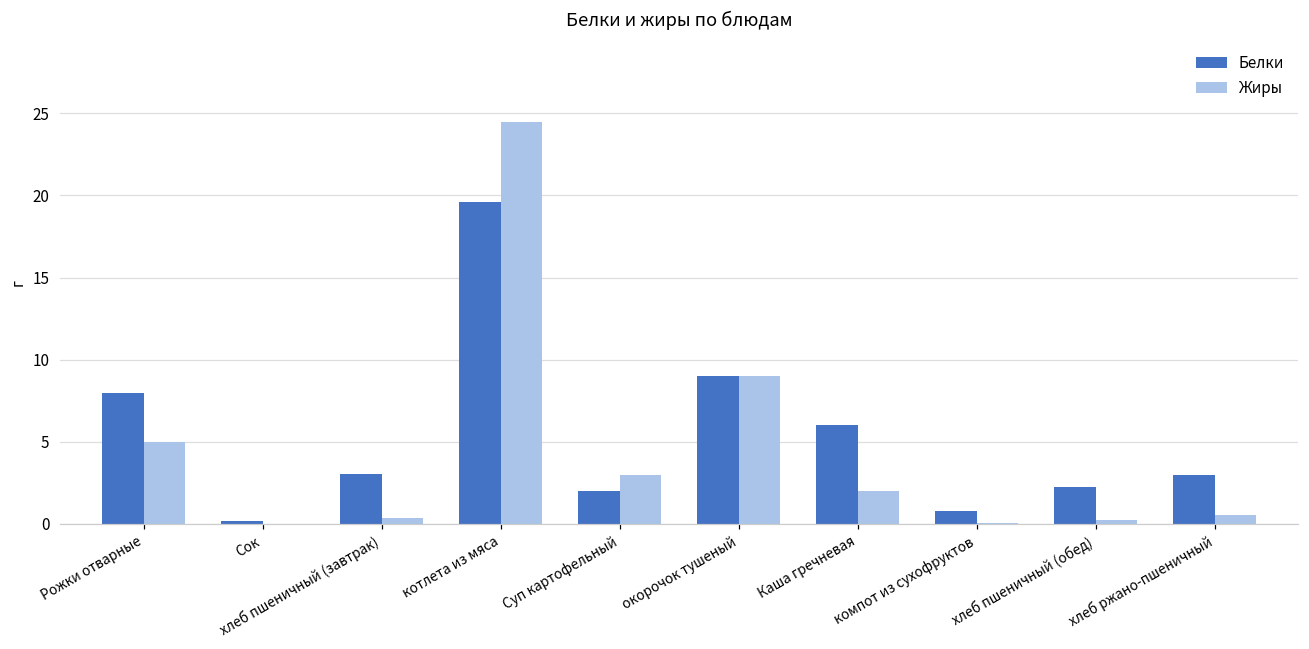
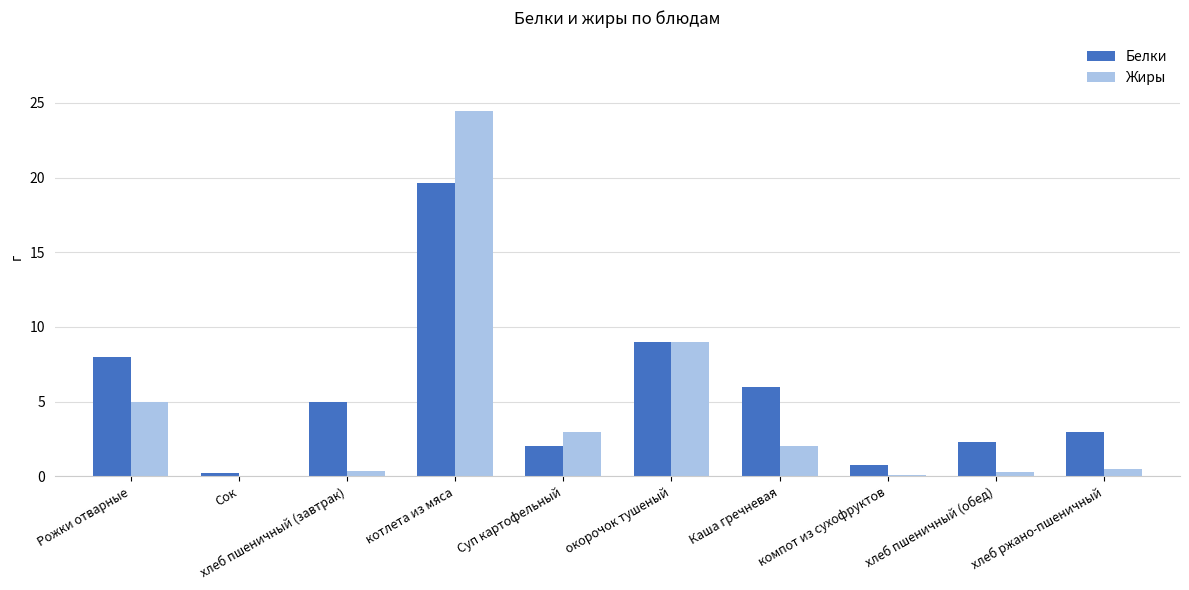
Белки, хлеб пшеничный (завтрак): 3.0 -> 5.0
